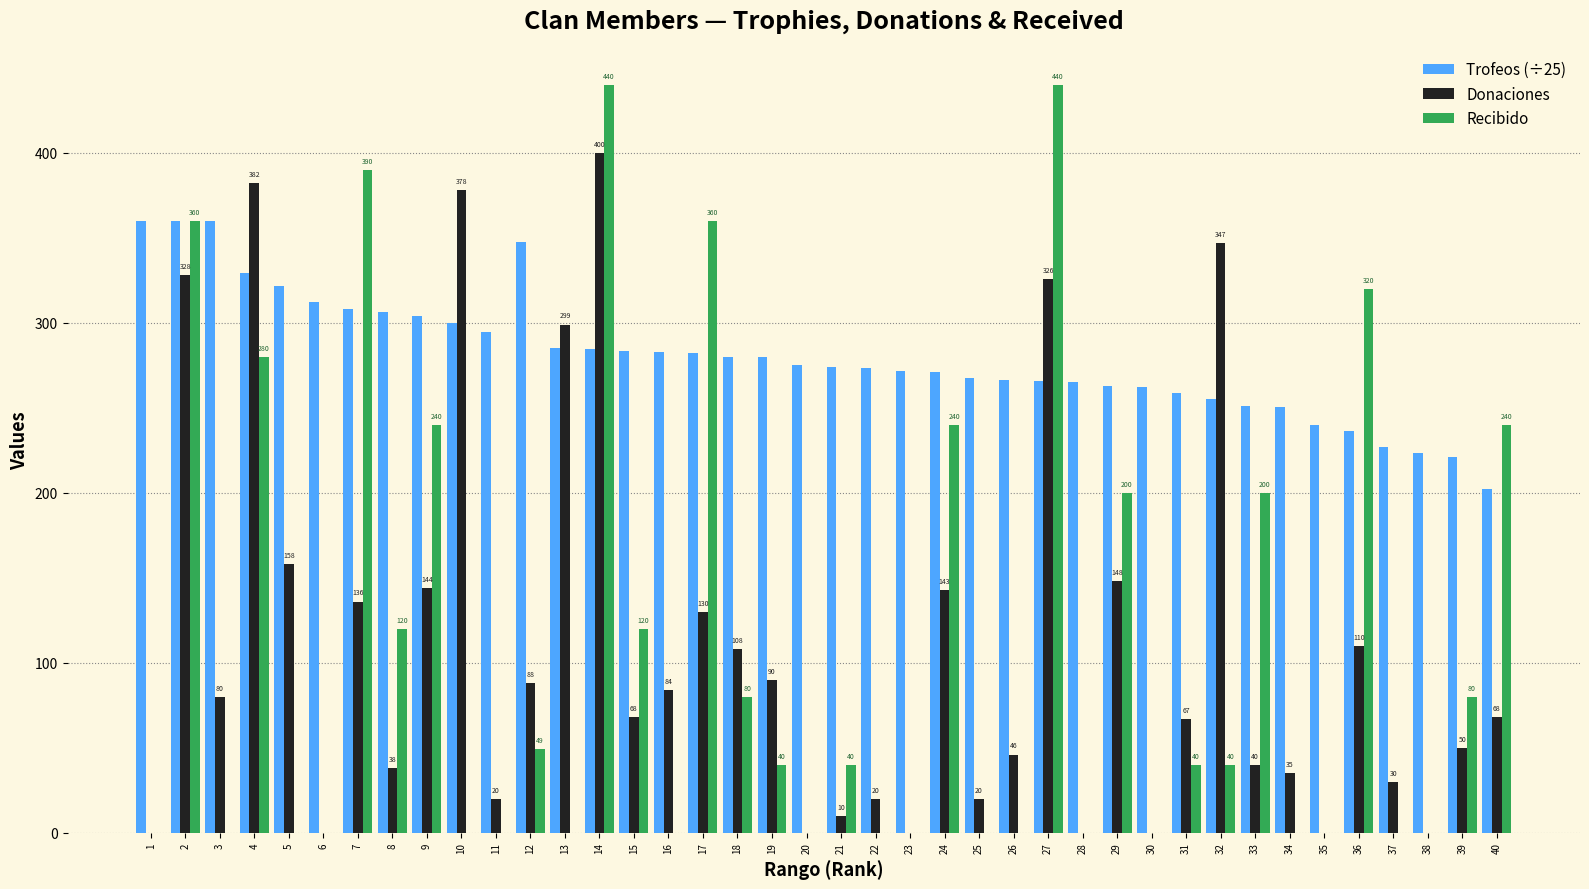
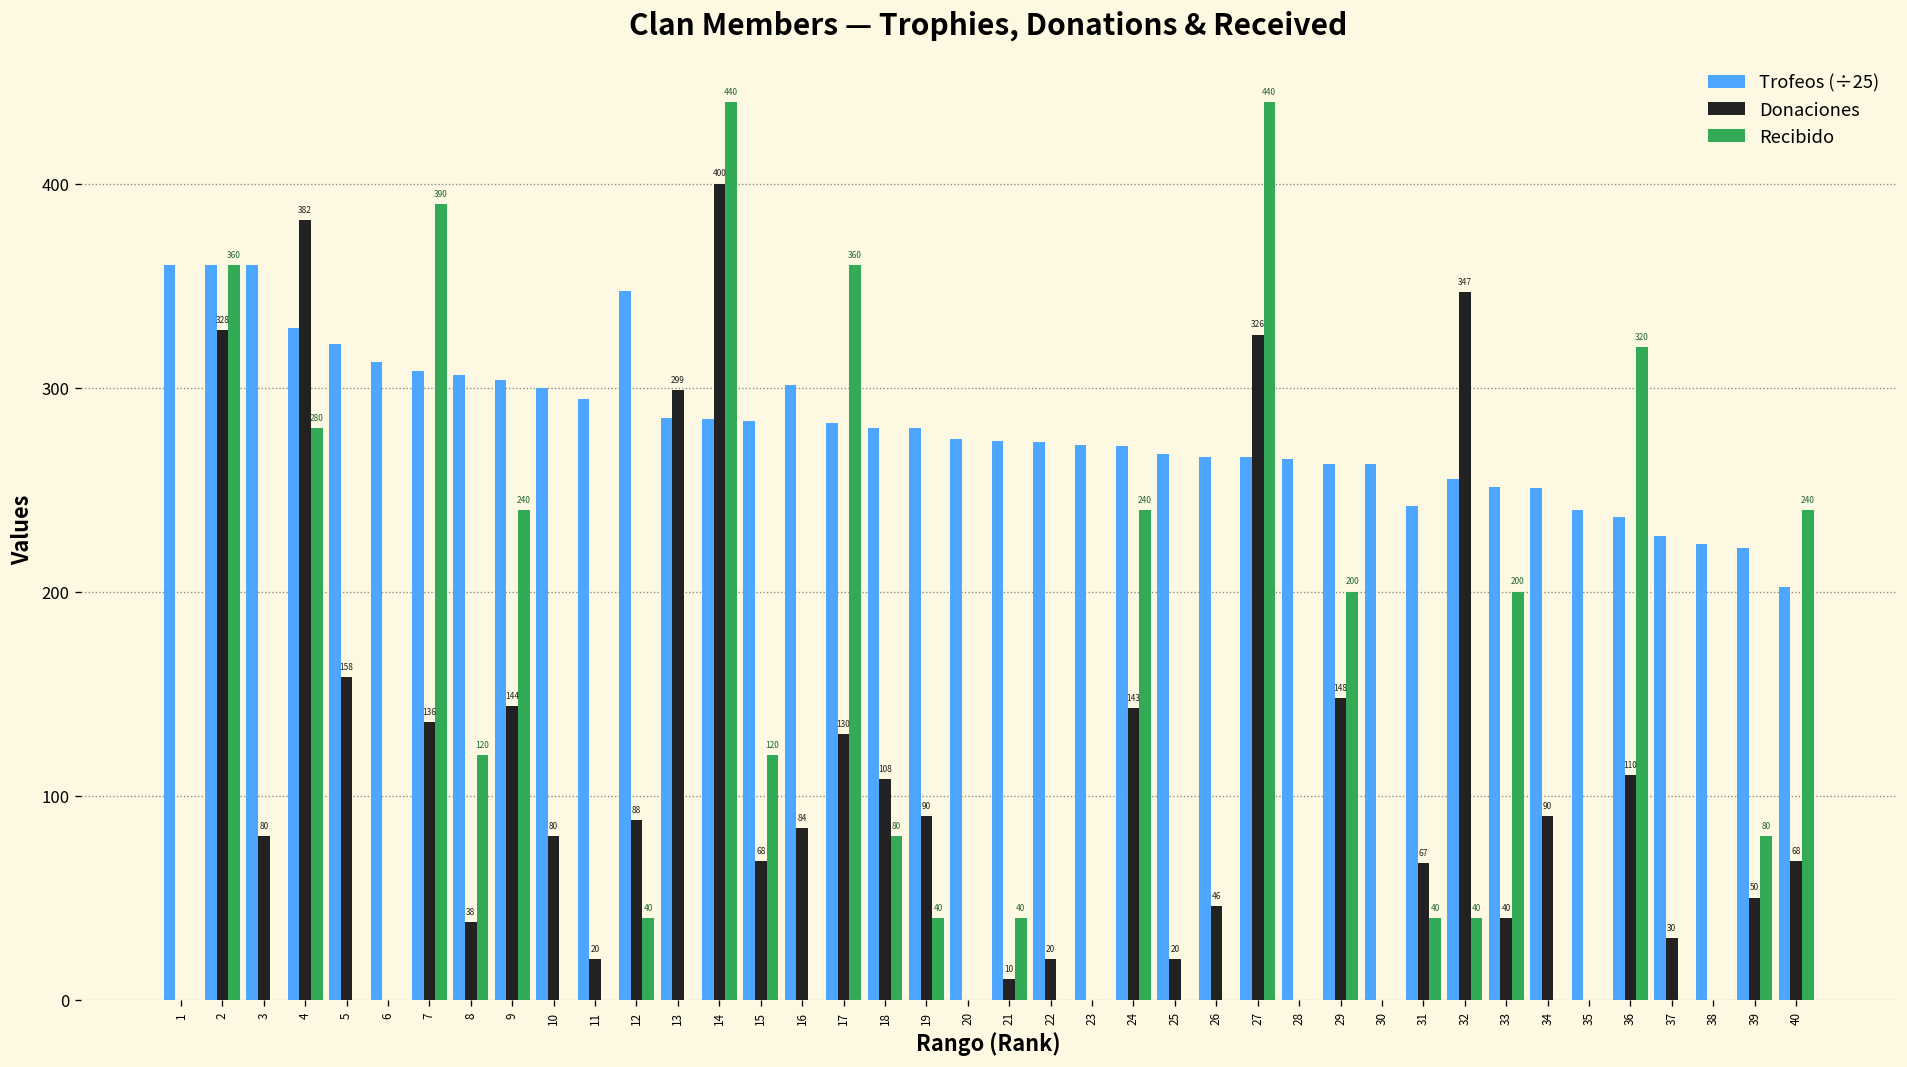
Donaciones, 10: 378 -> 80
Recibido, 12: 49 -> 40
Trofeos (÷25), 16: 283 -> 301
Trofeos (÷25), 31: 258 -> 242
Donaciones, 34: 35 -> 90
